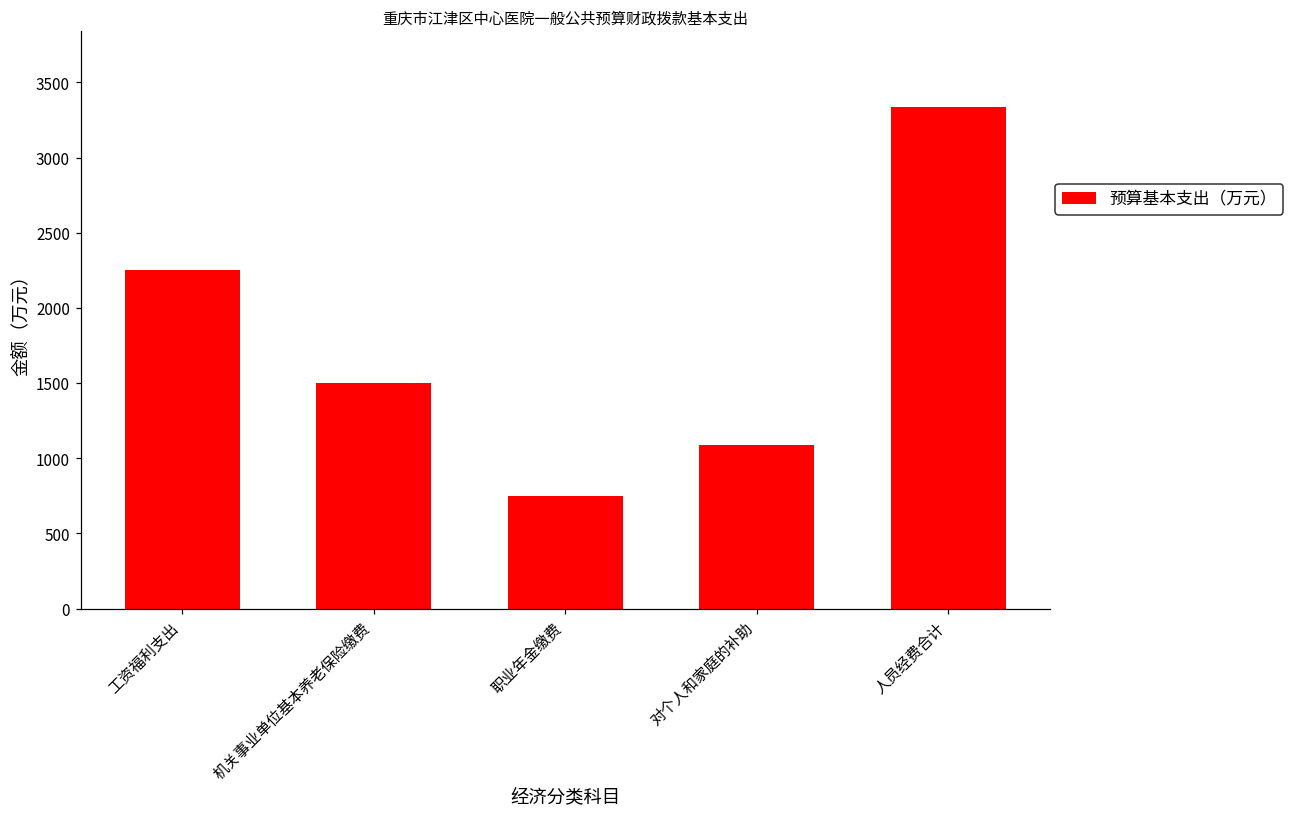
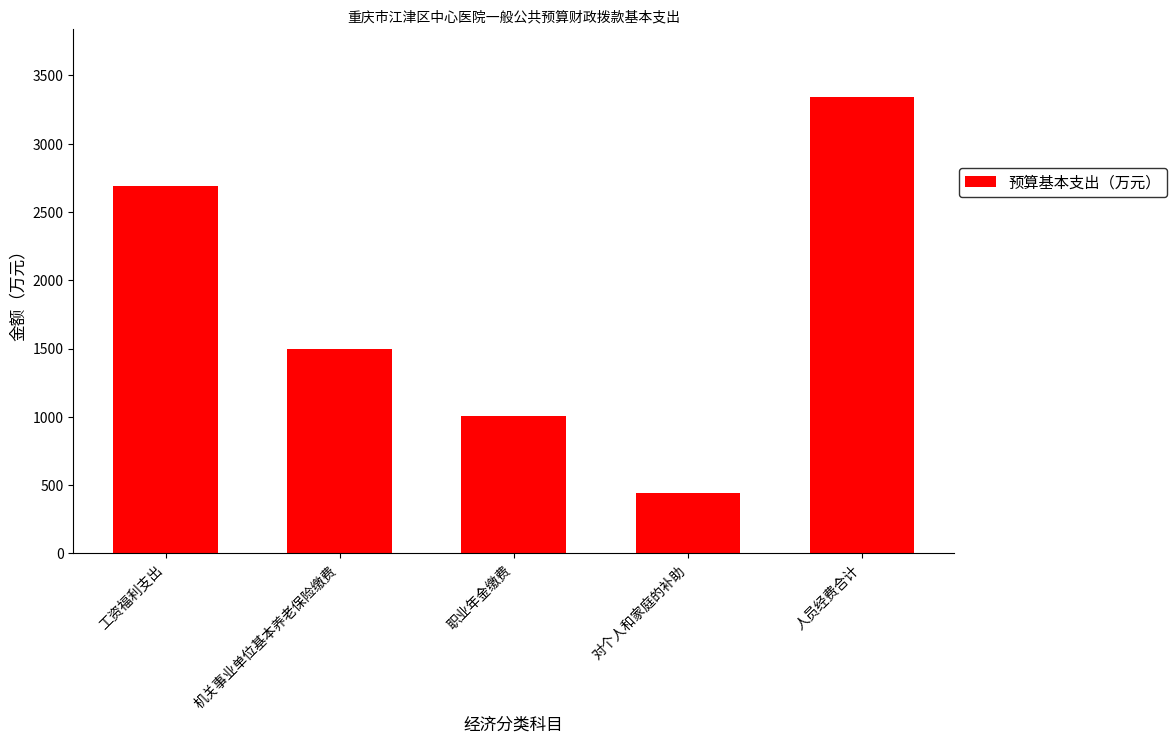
工资福利支出: 2250 -> 2690
职业年金缴费: 750 -> 1010
对个人和家庭的补助: 1090 -> 440
